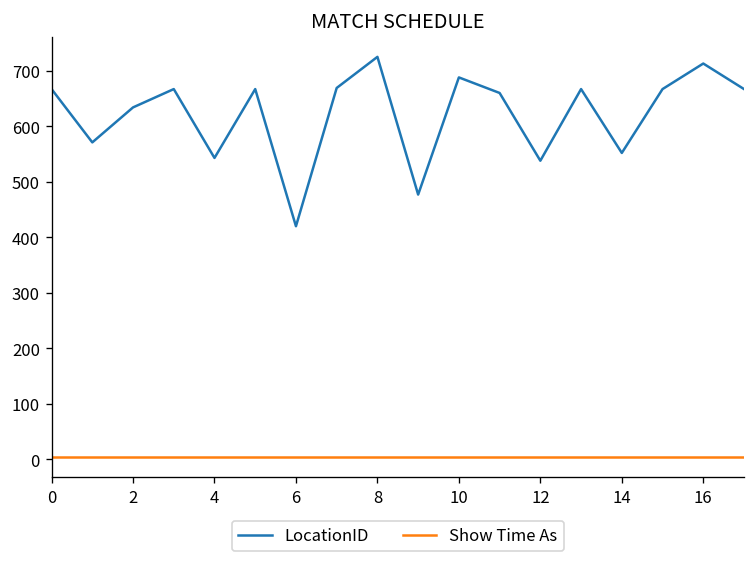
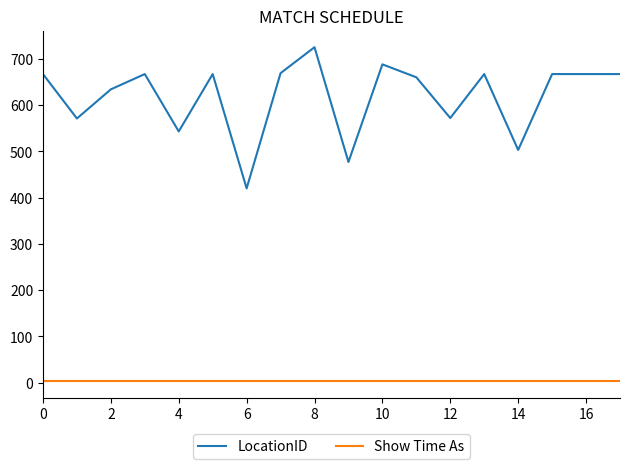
LocationID, 12: 540 -> 570
LocationID, 14: 550 -> 500
LocationID, 16: 710 -> 670
